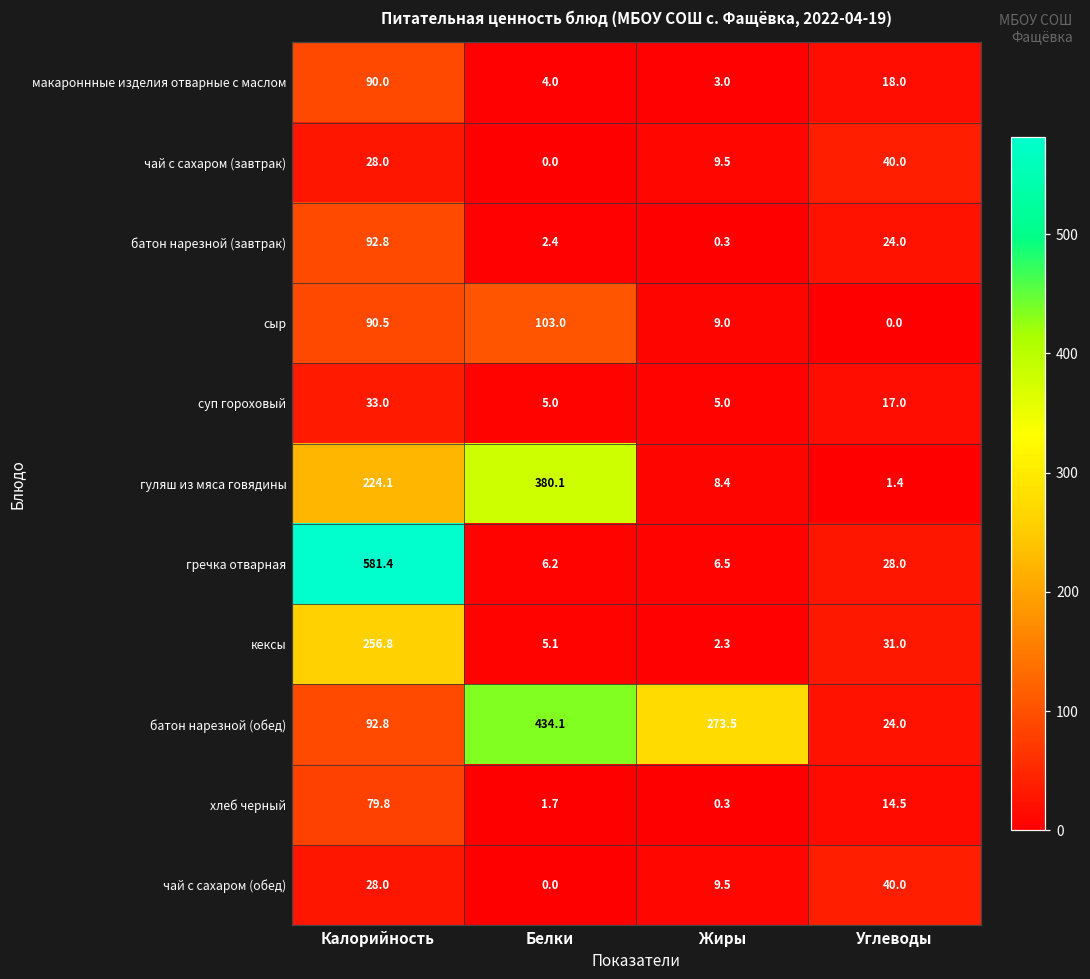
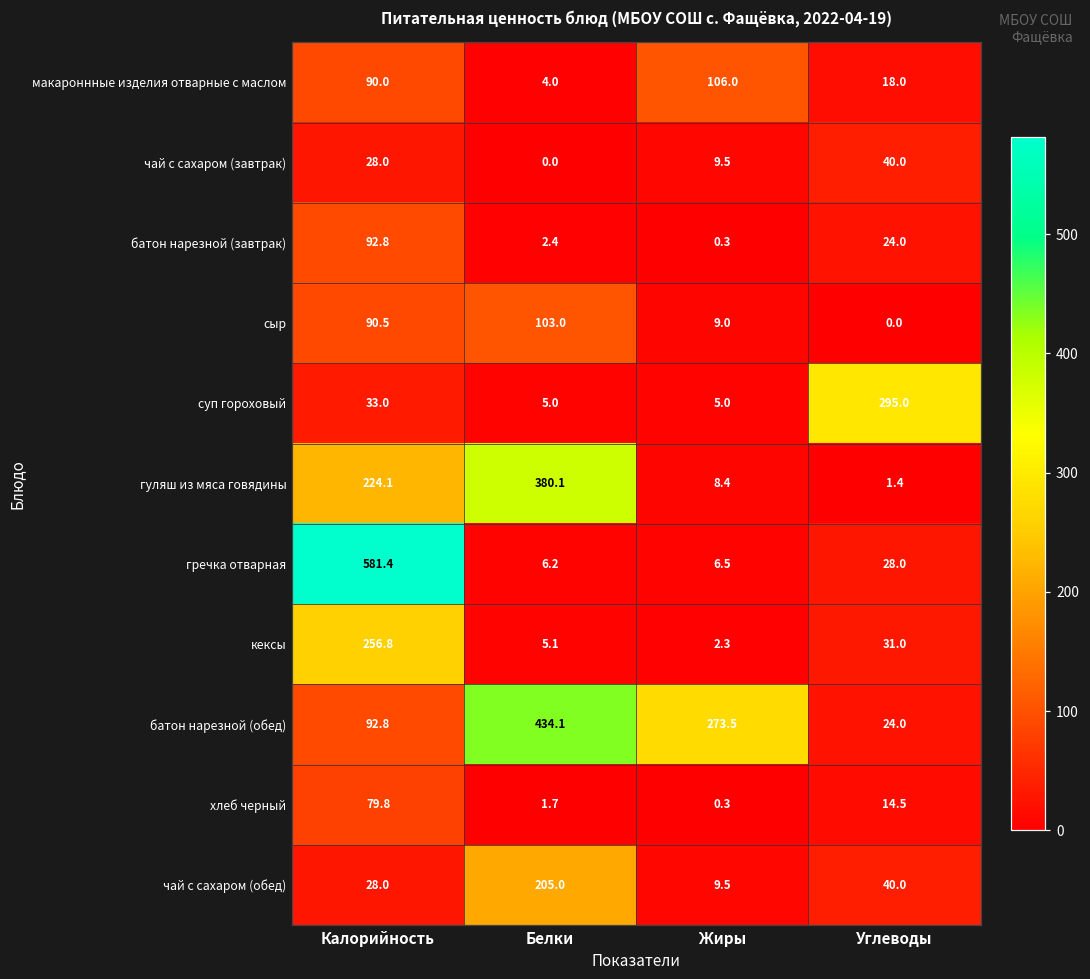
макароннные изделия отварные с маслом, Жиры: 3.0 -> 106.0
суп гороховый, Углеводы: 17.0 -> 295.0
чай с сахаром (обед), Белки: 0.0 -> 205.0
